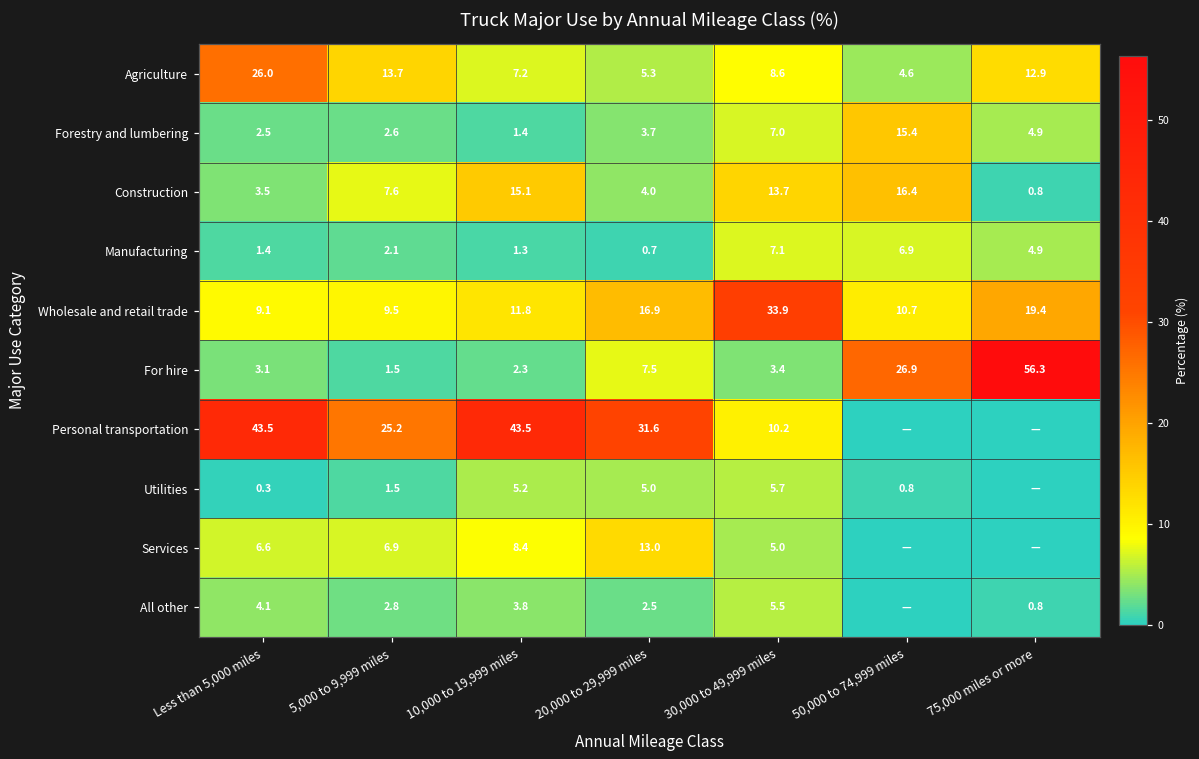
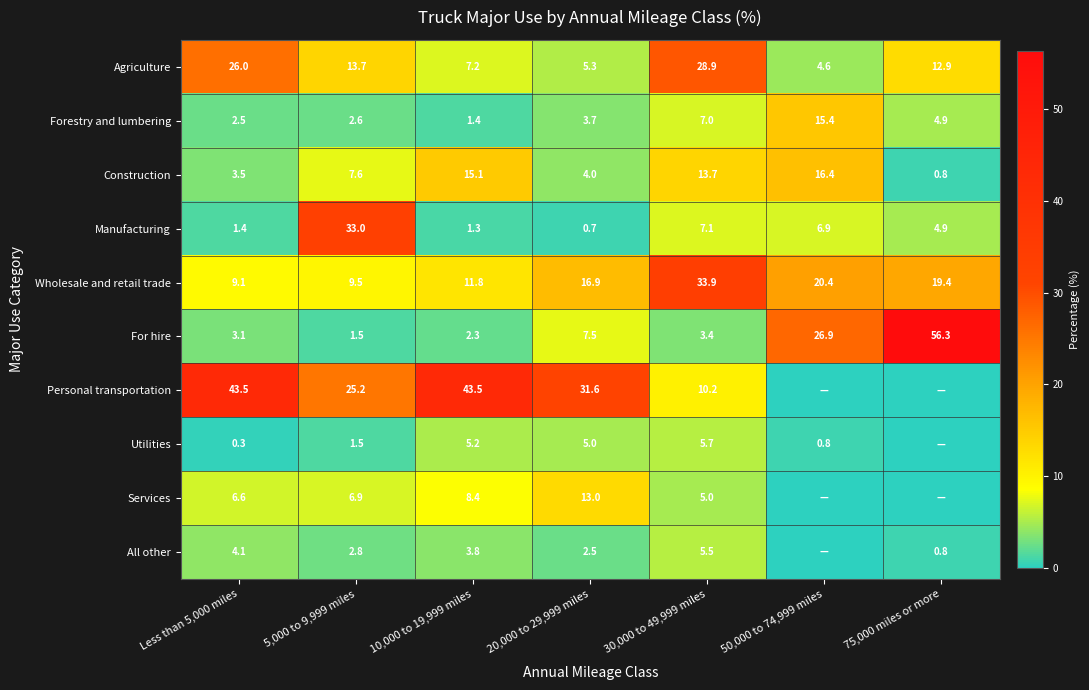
Agriculture, 30,000 to 49,999 miles: 8.6 -> 28.9
Manufacturing, 5,000 to 9,999 miles: 2.1 -> 33.0
Wholesale and retail trade, 50,000 to 74,999 miles: 10.7 -> 20.4
